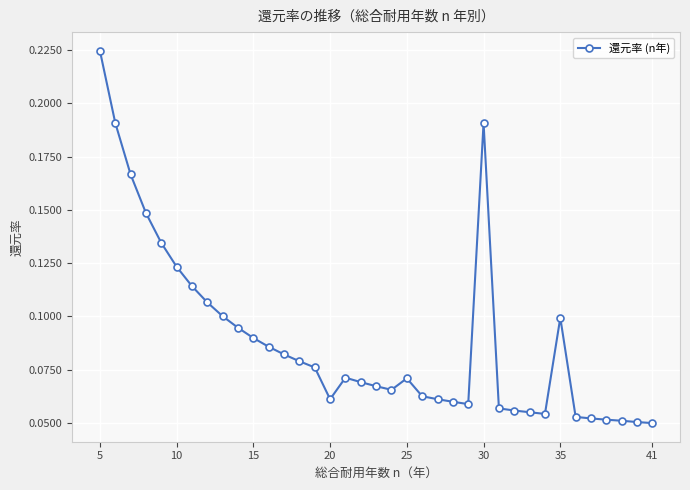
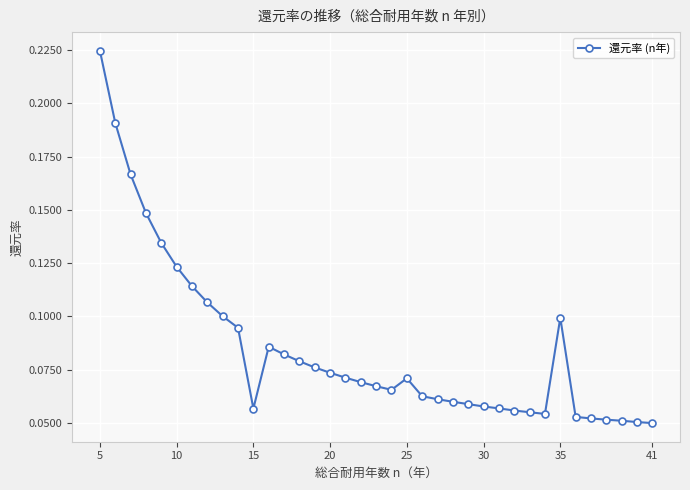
15: 0.090 -> 0.057
20: 0.061 -> 0.074
30: 0.191 -> 0.058
